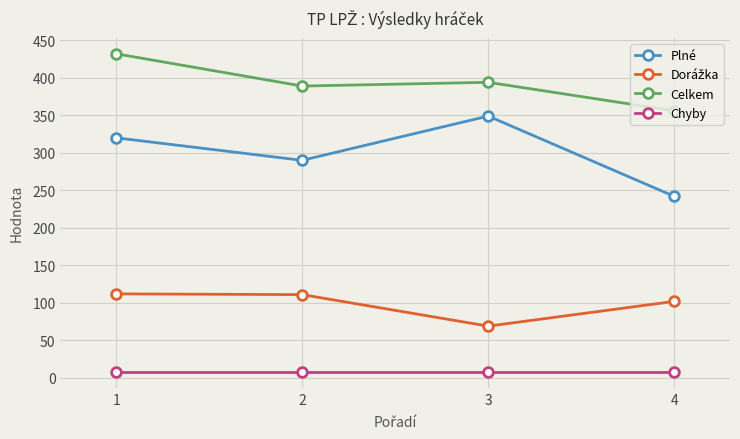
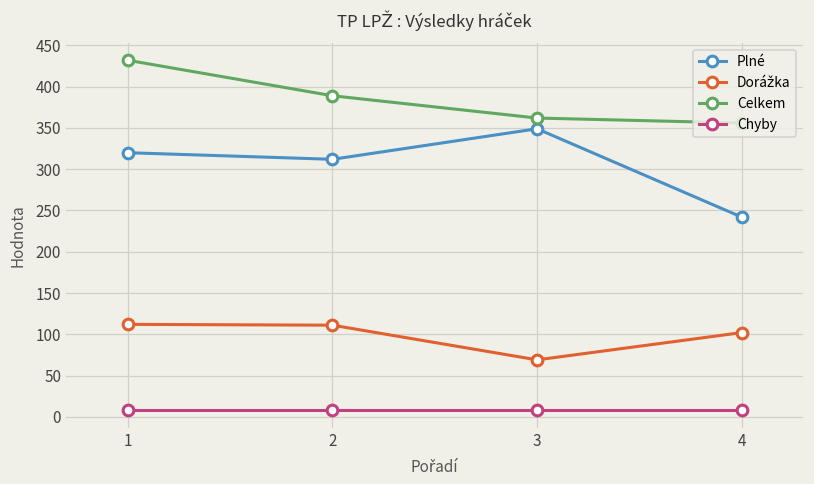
Plné, 2: 290 -> 310
Celkem, 3: 390 -> 360
